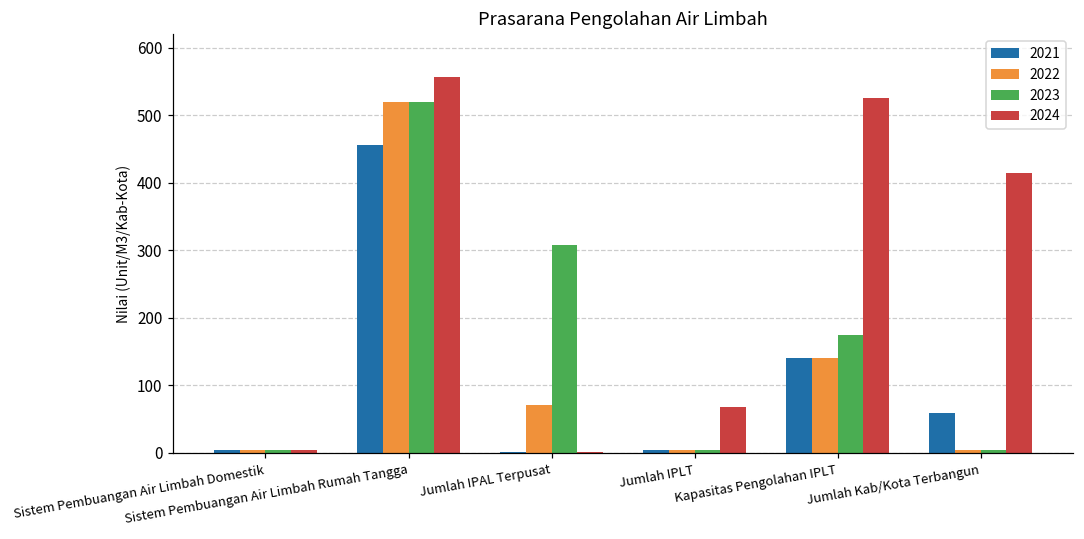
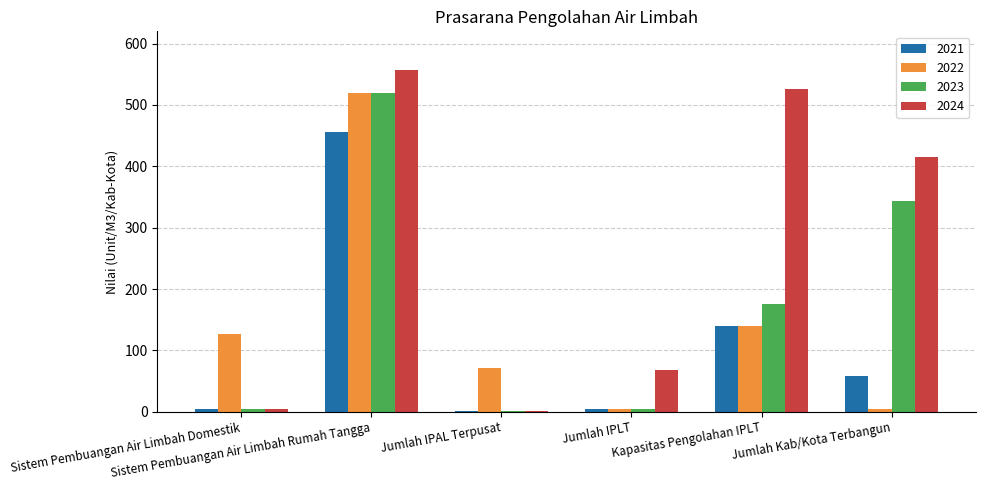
2022, Sistem Pembuangan Air Limbah Domestik: 0 -> 130
2023, Jumlah IPAL Terpusat: 310 -> 0
2023, Jumlah Kab/Kota Terbangun: 10 -> 340
